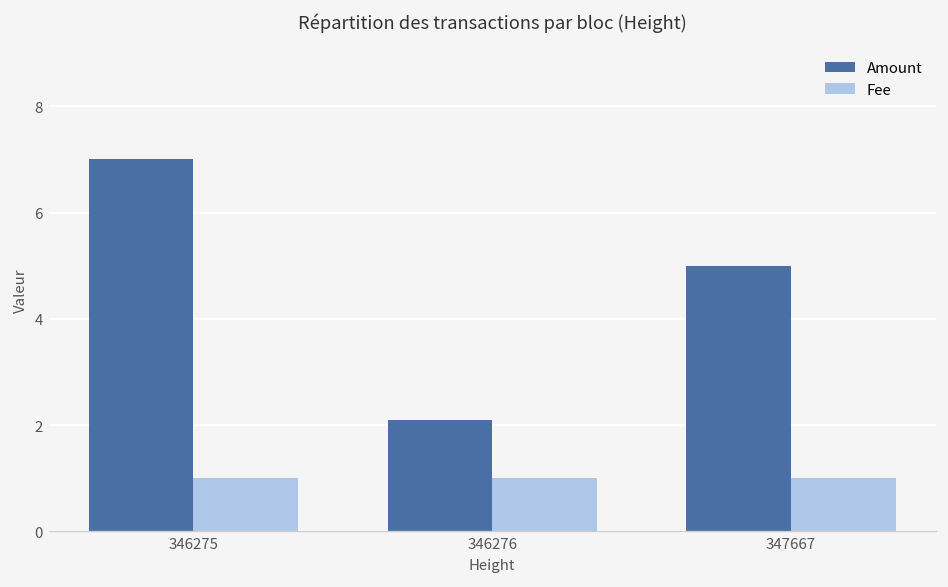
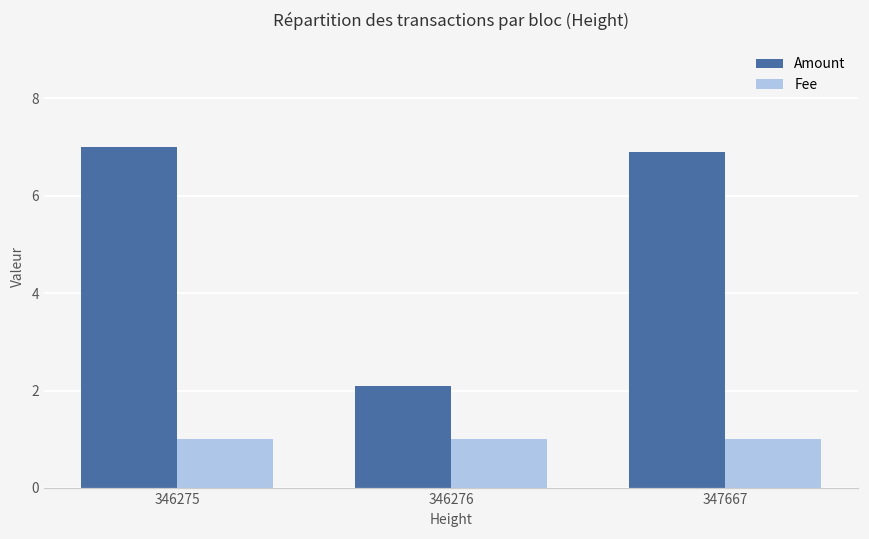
Amount, 347667: 5.0 -> 6.9
